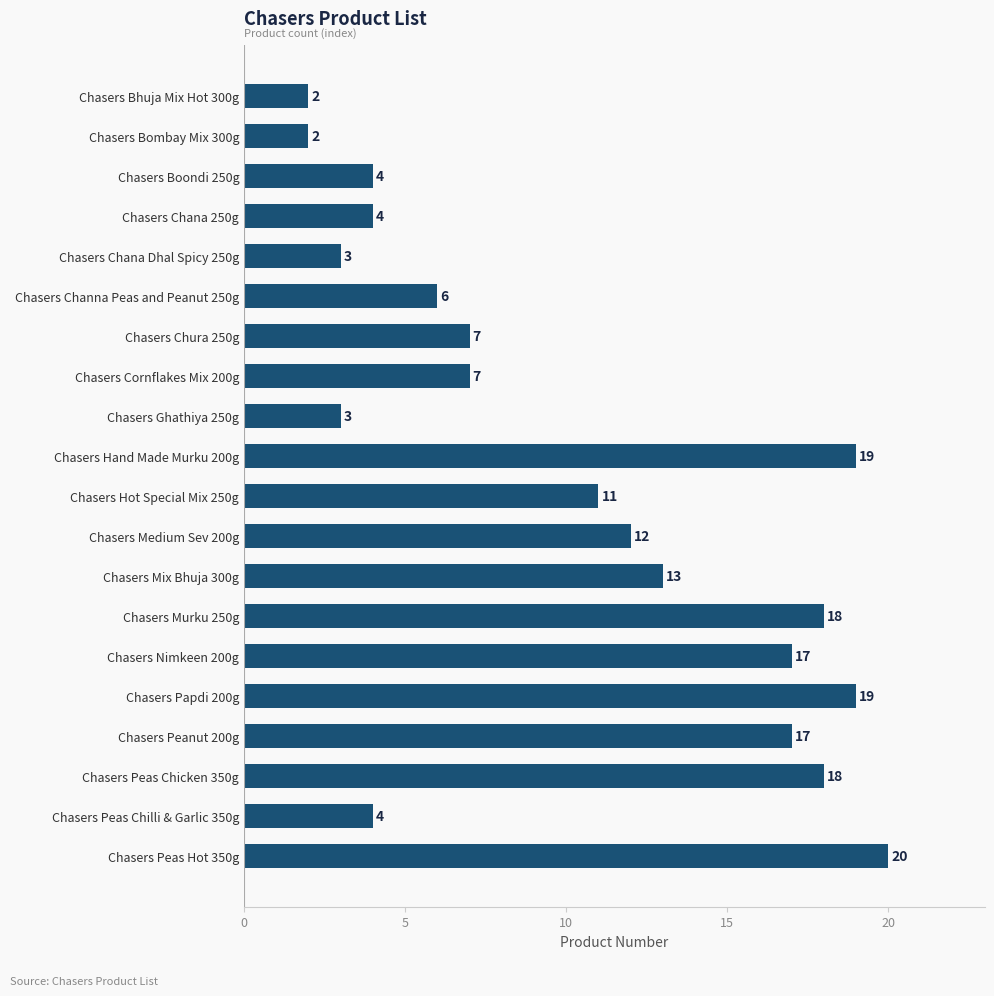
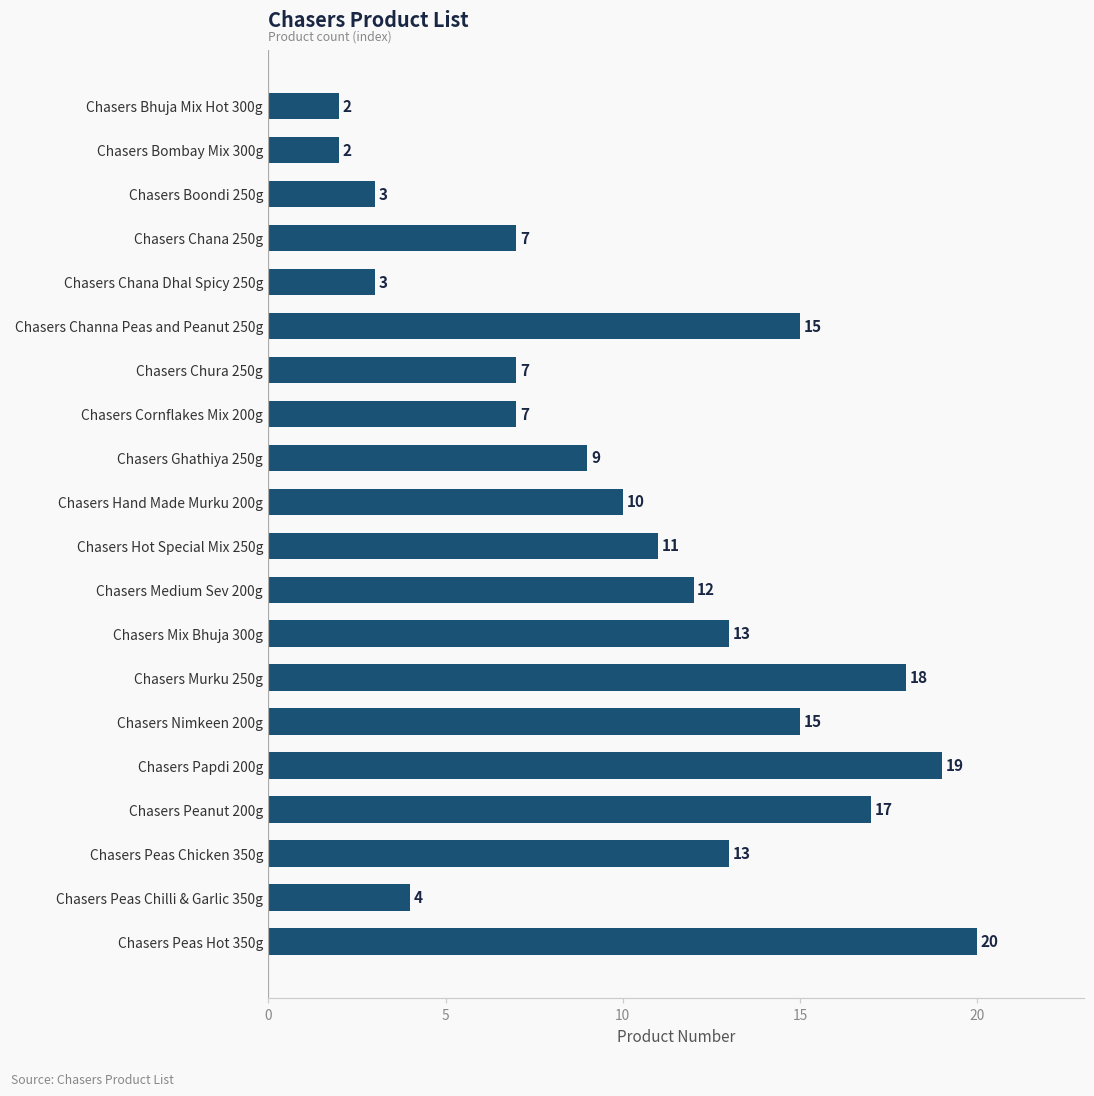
Chasers Boondi 250g: 4 -> 3
Chasers Chana 250g: 4 -> 7
Chasers Channa Peas and Peanut 250g: 6 -> 15
Chasers Ghathiya 250g: 3 -> 9
Chasers Hand Made Murku 200g: 19 -> 10
Chasers Nimkeen 200g: 17 -> 15
Chasers Peas Chicken 350g: 18 -> 13
